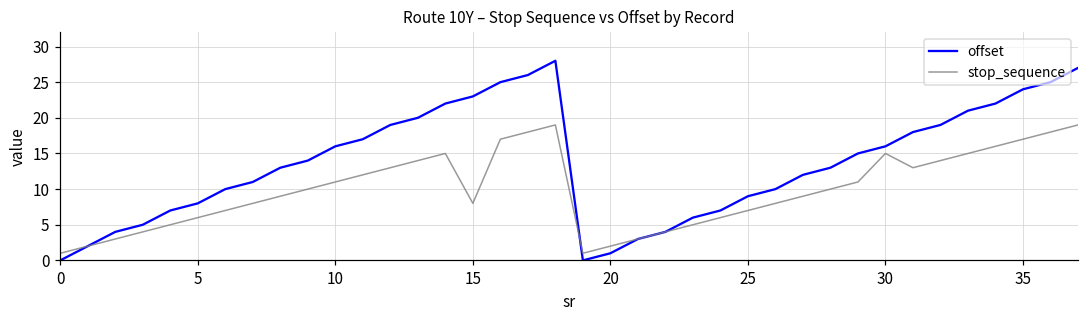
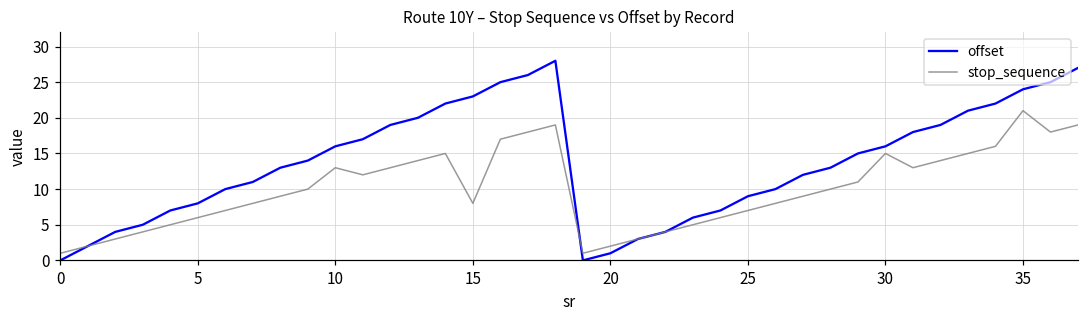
stop_sequence, 10: 11 -> 13
stop_sequence, 35: 17 -> 21
